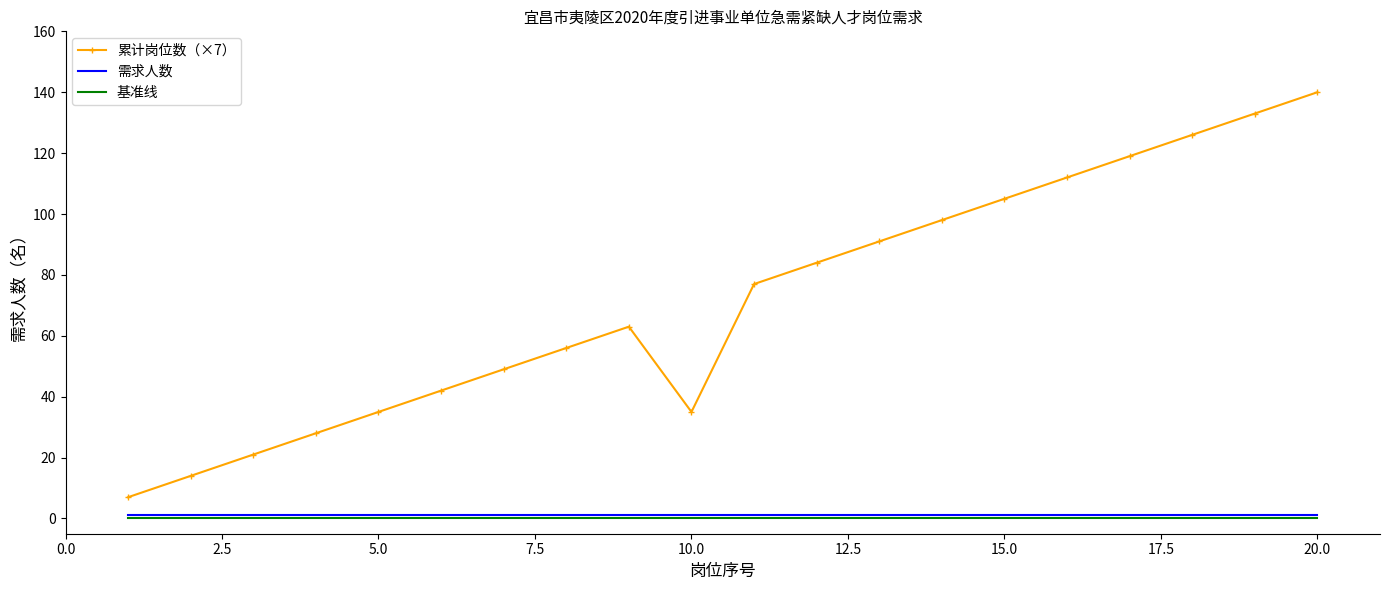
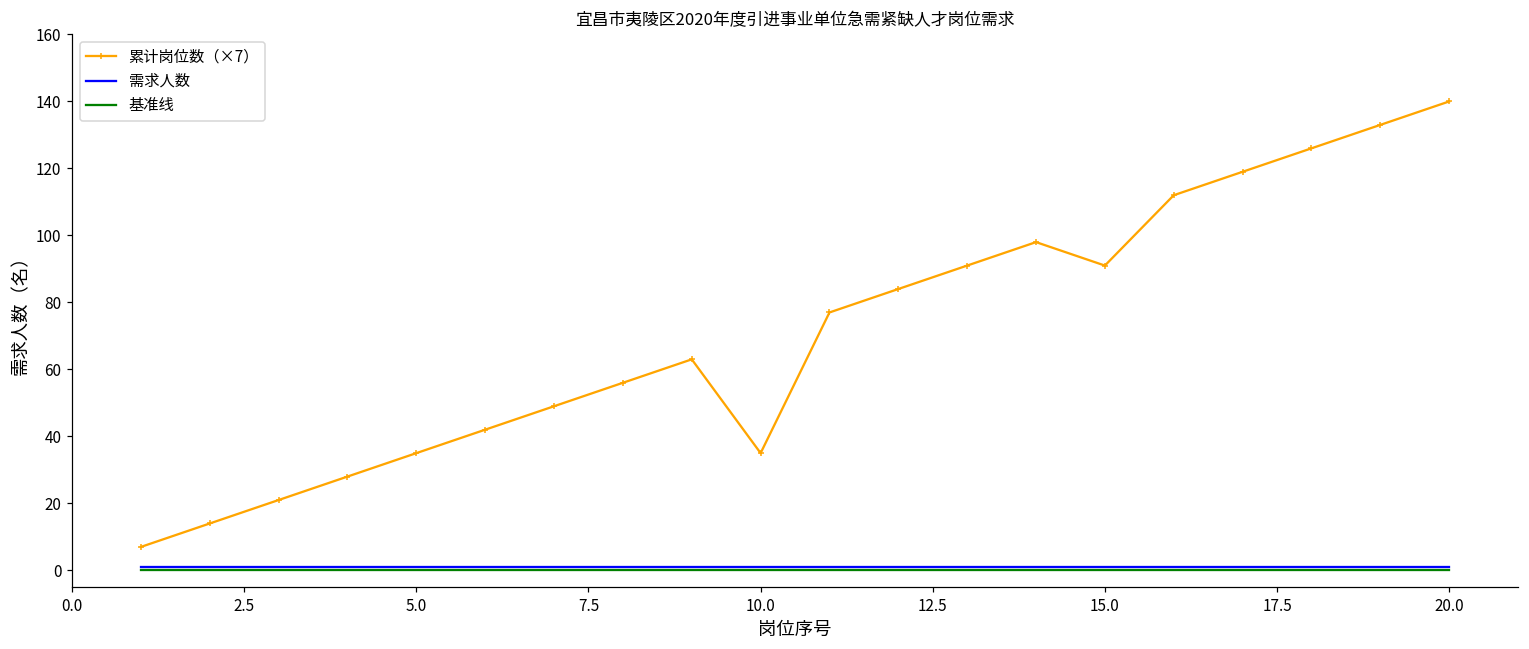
累计岗位数（×7）, 15.0: 105 -> 91
